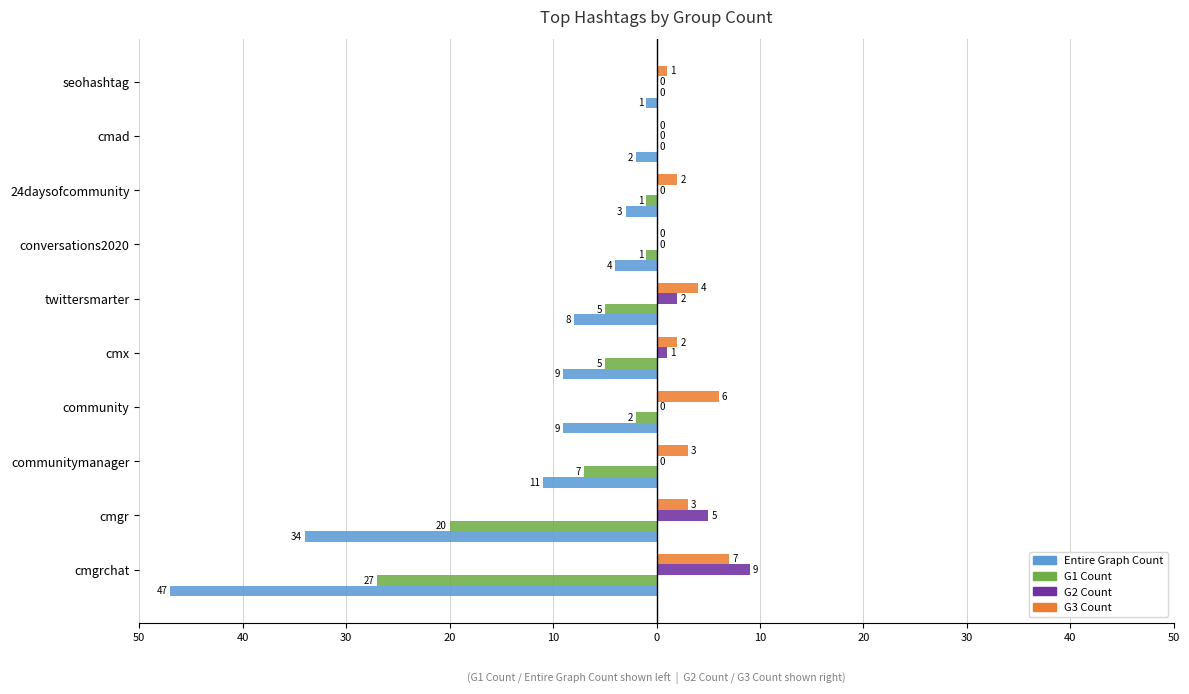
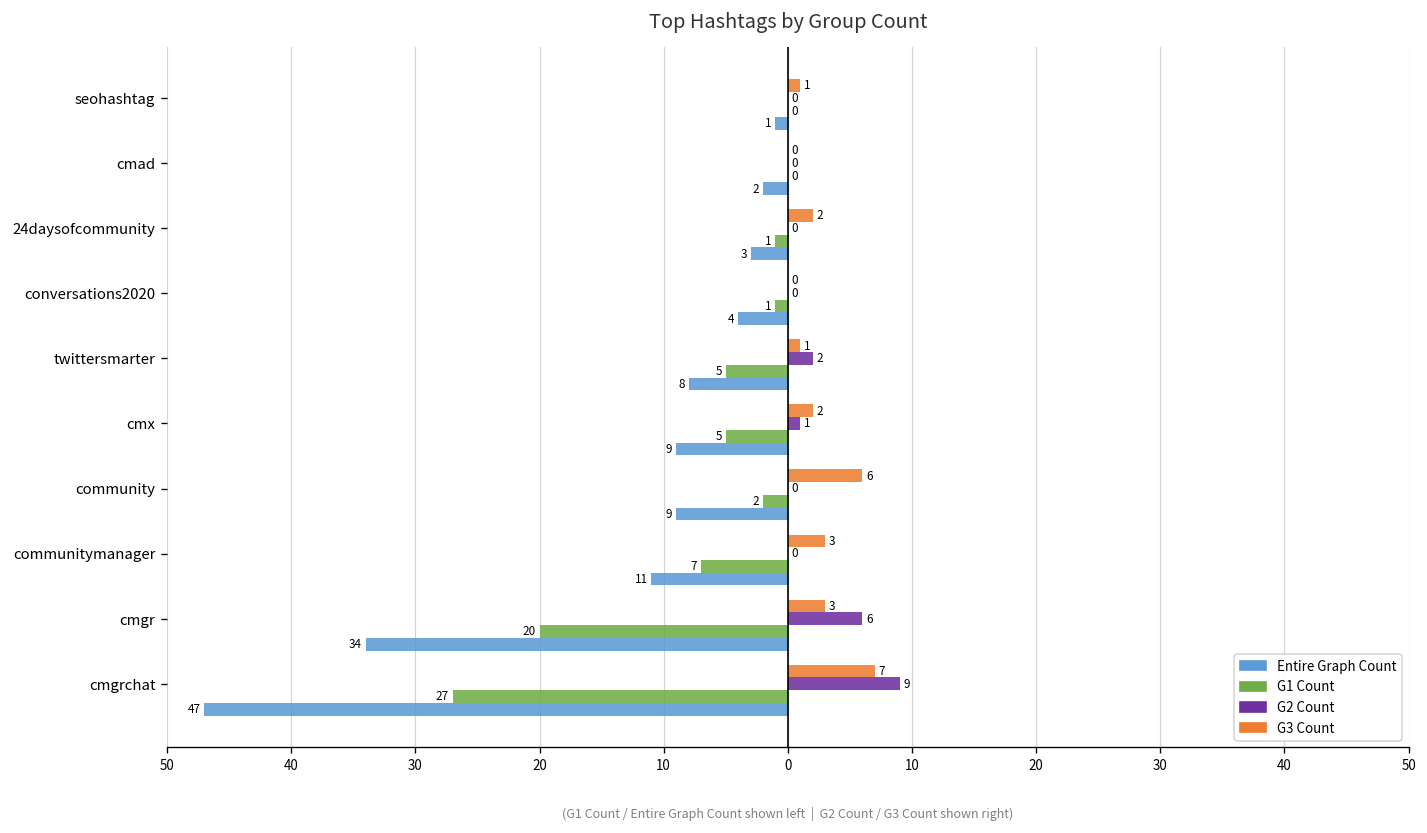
G3 Count, twittersmarter: 4 -> 1
G2 Count, cmgr: 5 -> 6
